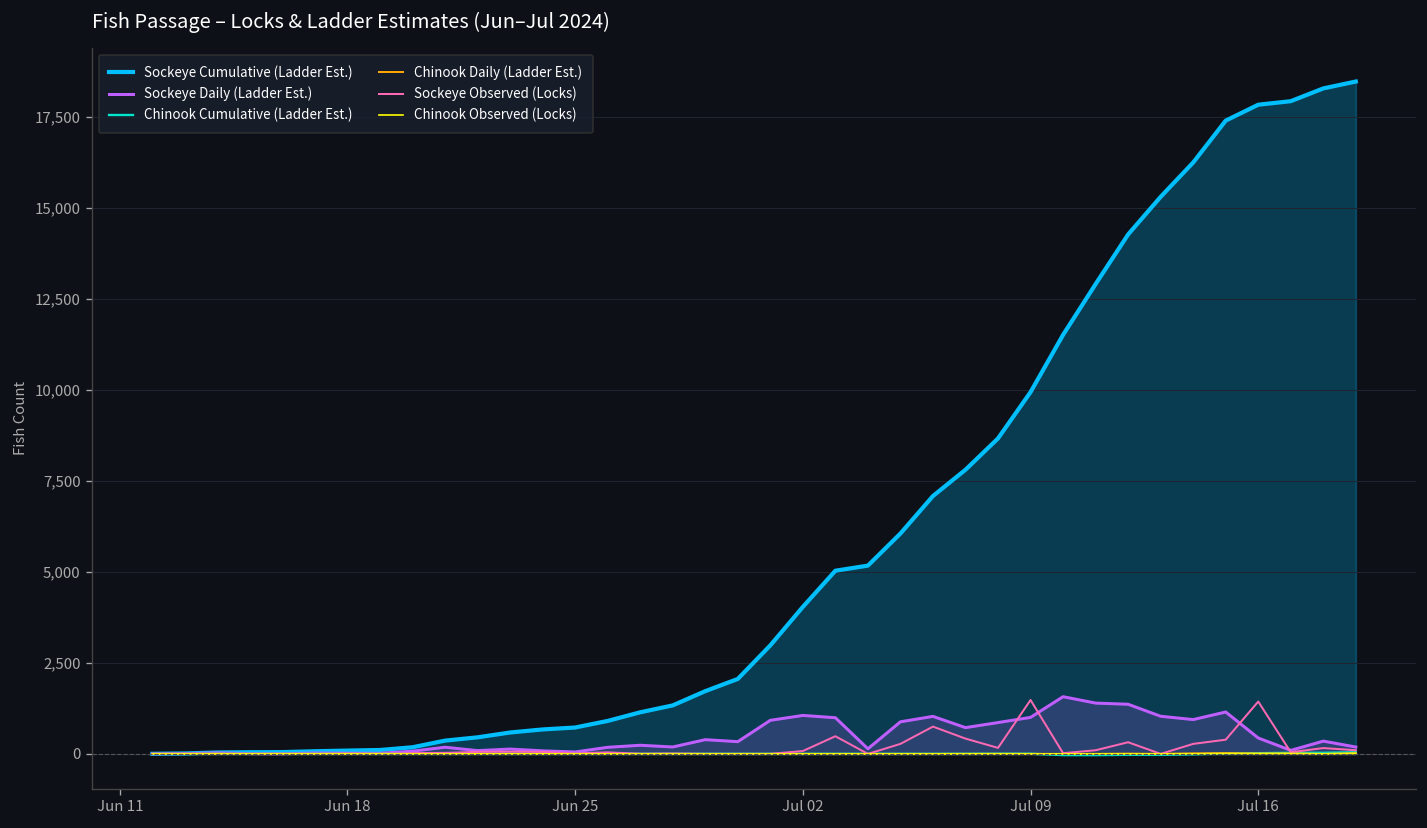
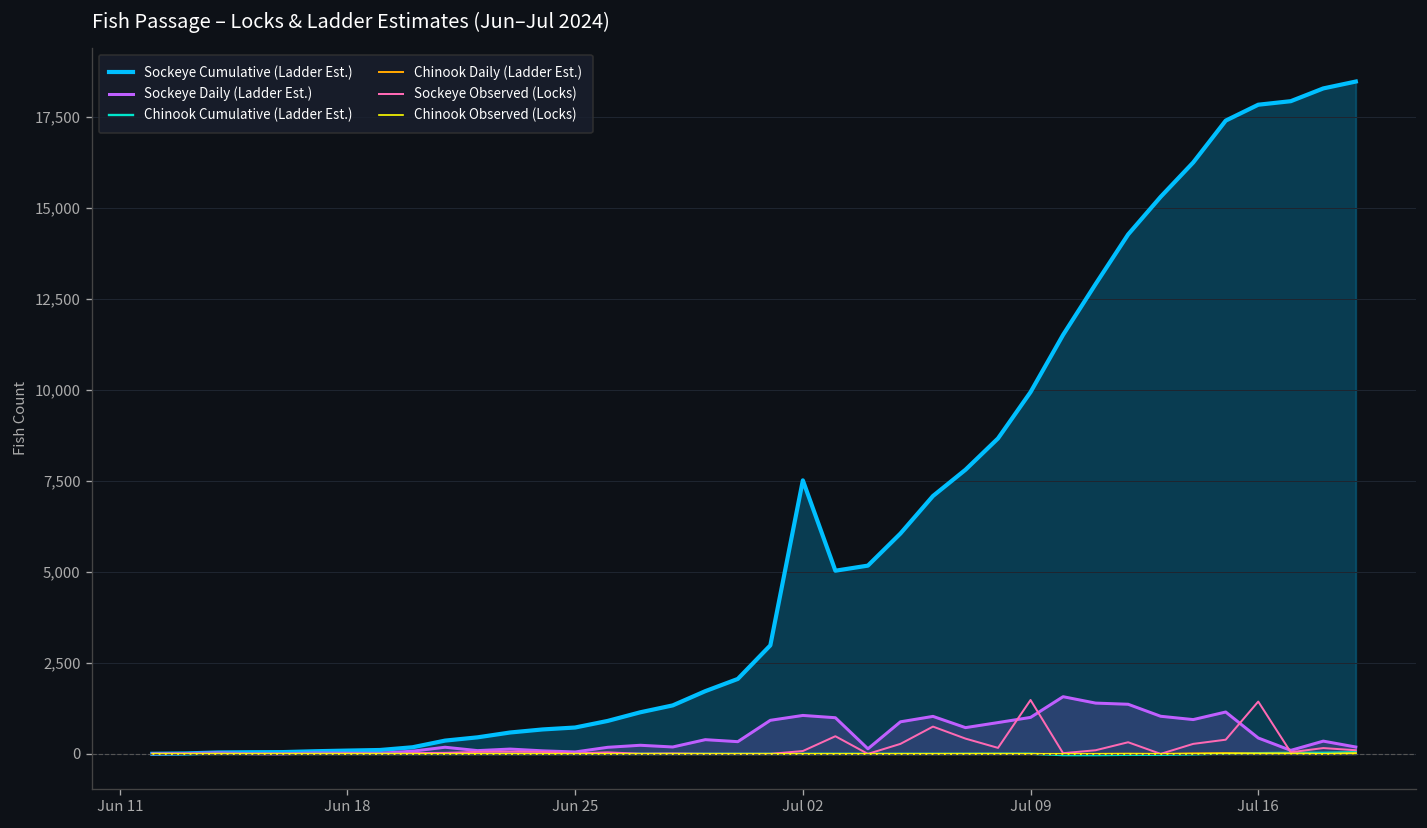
Sockeye Cumulative (Ladder Est.), Jul 02: 4,000 -> 7,500
